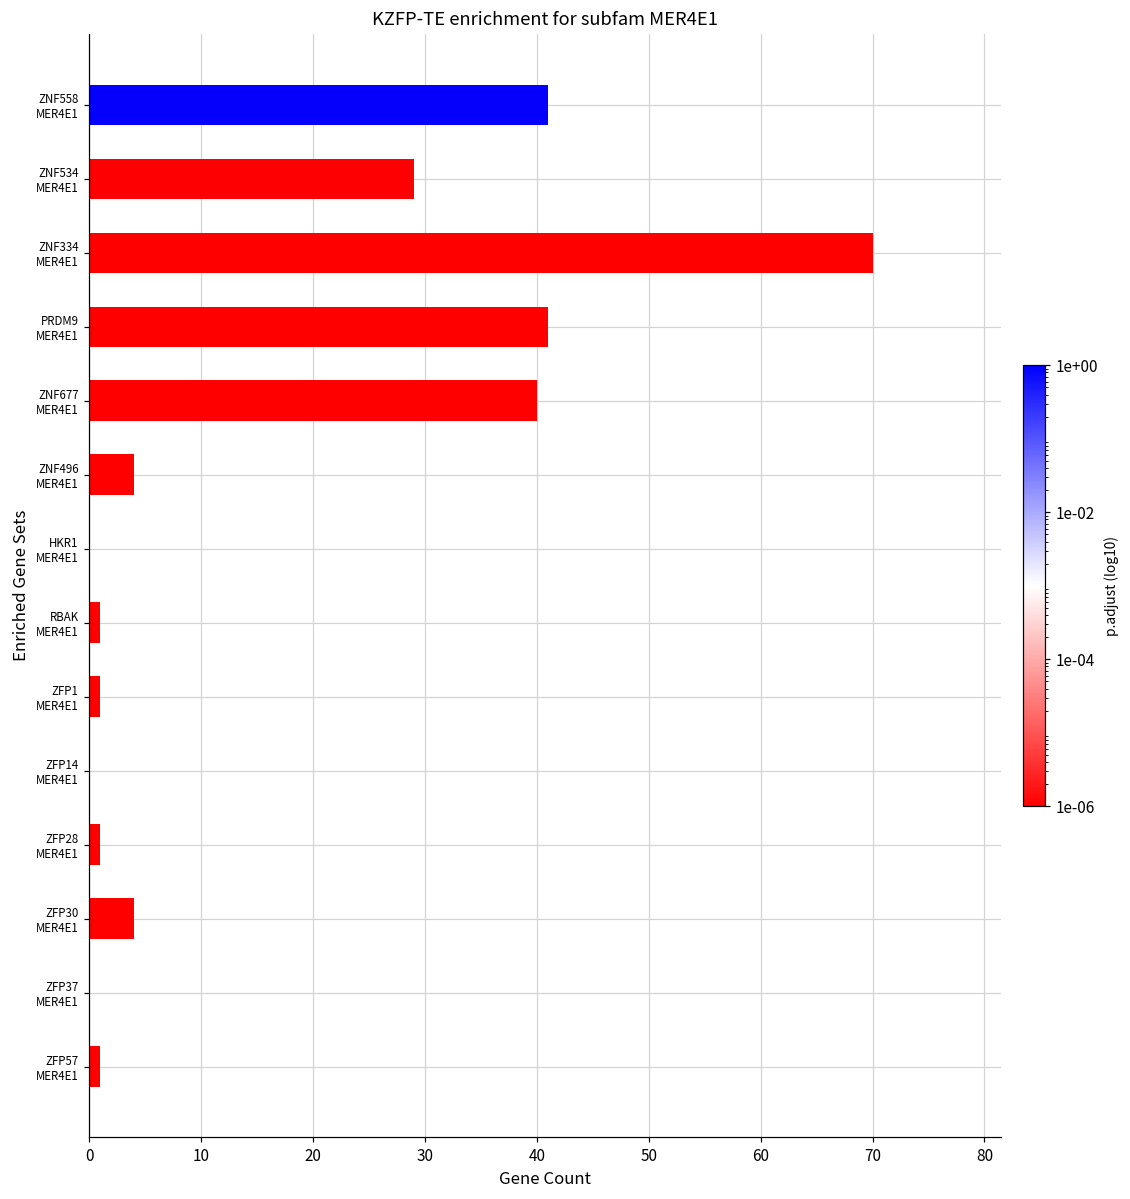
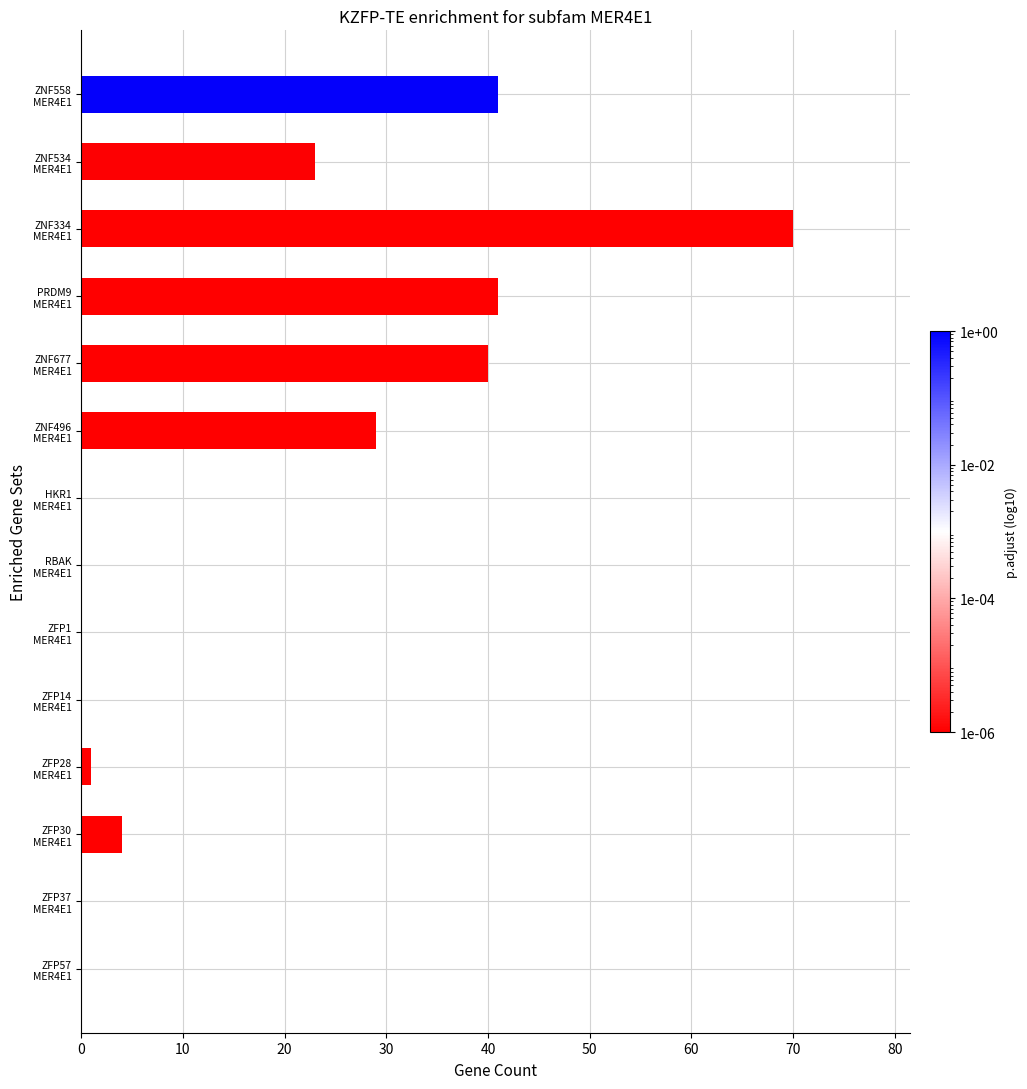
ZNF534 MER4E1: 29 -> 23
ZNF496 MER4E1: 4 -> 29
RBAK MER4E1: 1 -> 0
ZFP1 MER4E1: 1 -> 0
ZFP57 MER4E1: 1 -> 0
